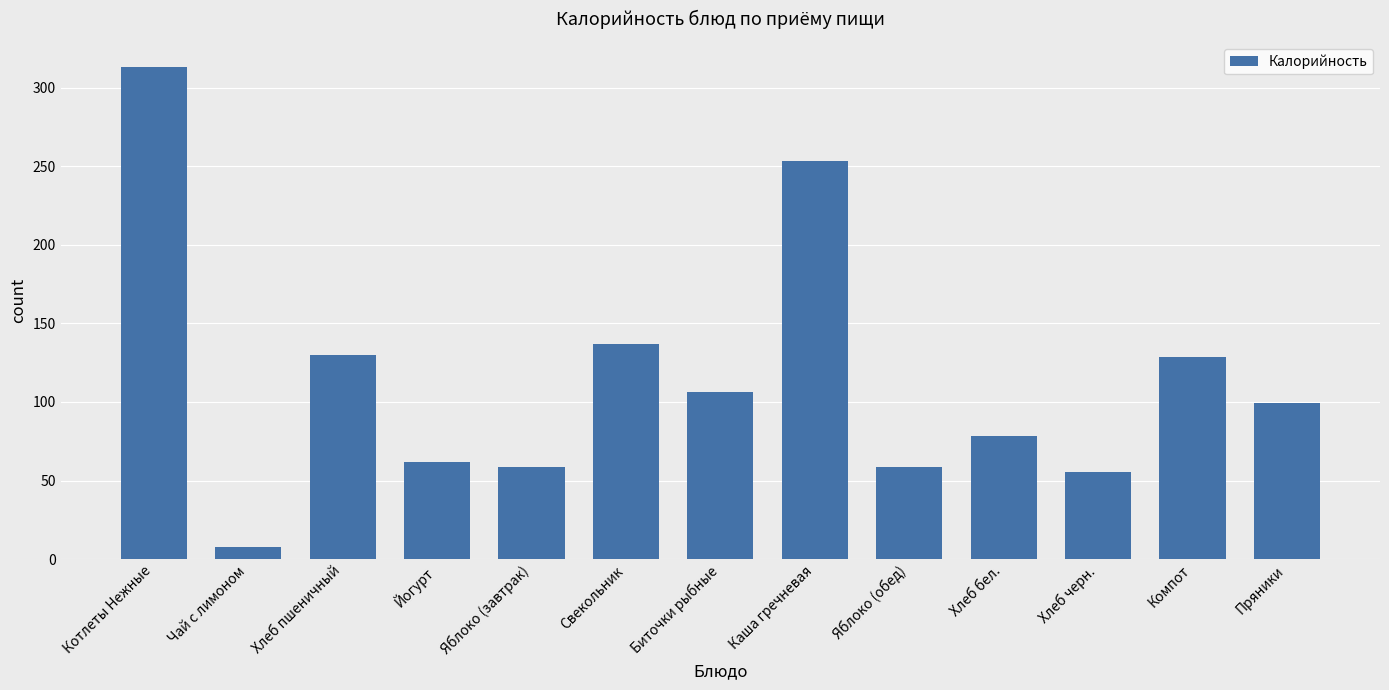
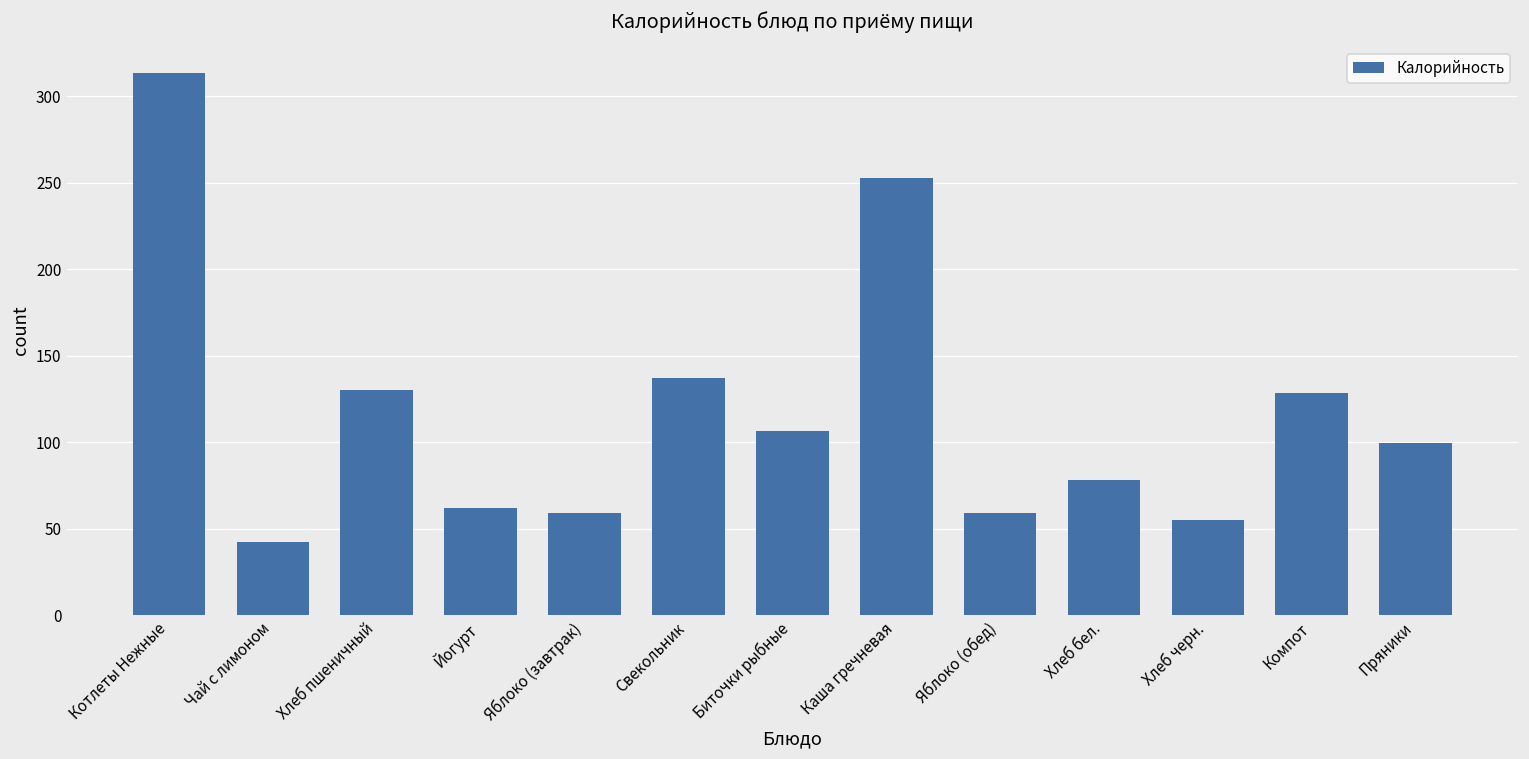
Чай с лимоном: 8 -> 42
